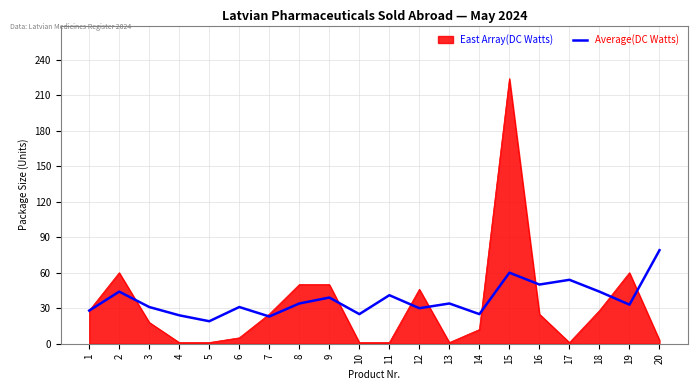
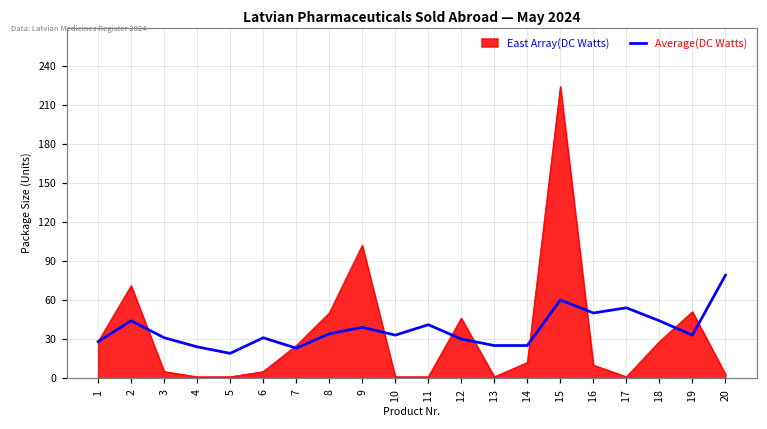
East Array(DC Watts), 2: 60 -> 71
East Array(DC Watts), 3: 18 -> 5
East Array(DC Watts), 9: 50 -> 102
Average(DC Watts), 10: 25 -> 33
Average(DC Watts), 13: 34 -> 25
East Array(DC Watts), 16: 25 -> 10
East Array(DC Watts), 19: 60 -> 51
